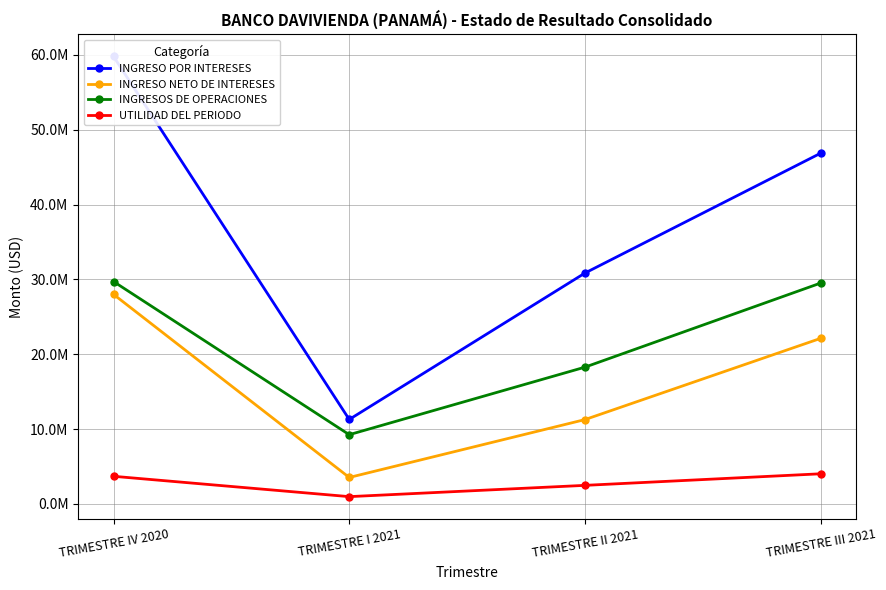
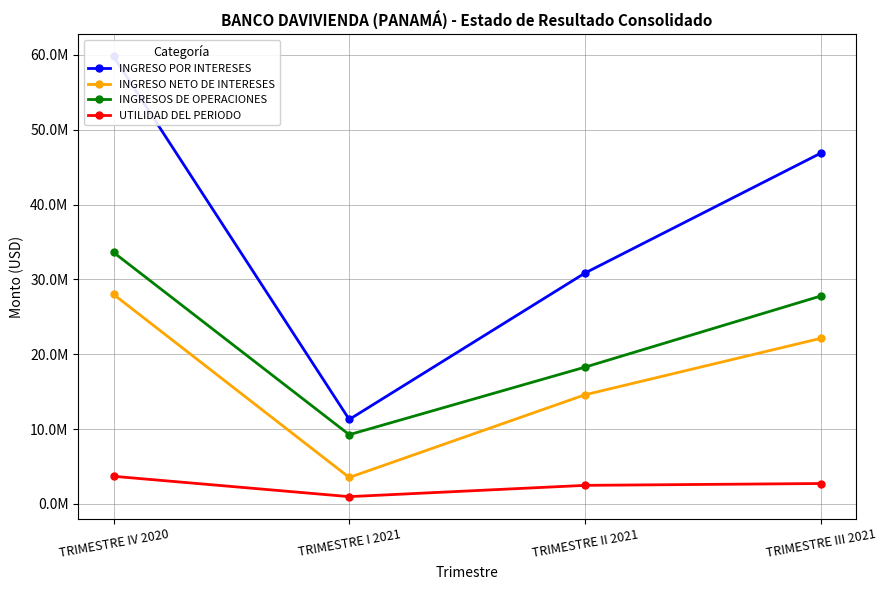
INGRESOS DE OPERACIONES, TRIMESTRE IV 2020: 30000000 -> 34000000
INGRESO NETO DE INTERESES, TRIMESTRE II 2021: 11000000 -> 15000000
INGRESOS DE OPERACIONES, TRIMESTRE III 2021: 30000000 -> 28000000
UTILIDAD DEL PERIODO, TRIMESTRE III 2021: 4000000 -> 3000000
